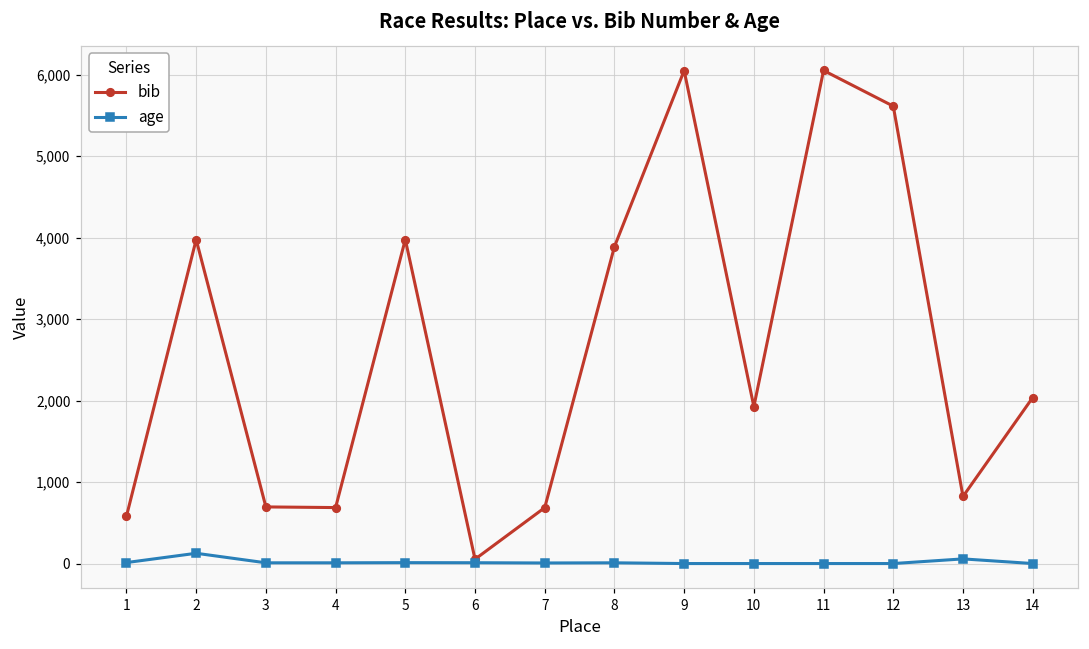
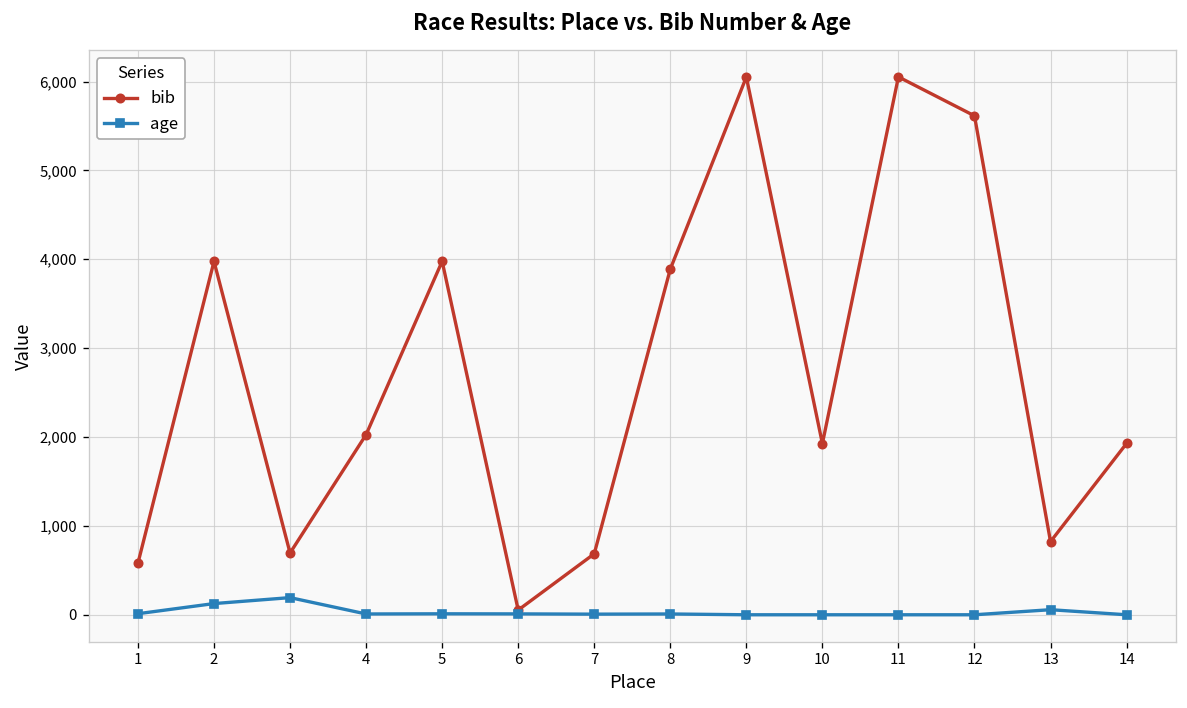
age, 3: 0 -> 200
bib, 4: 700 -> 2,000
bib, 14: 2,000 -> 1,900
